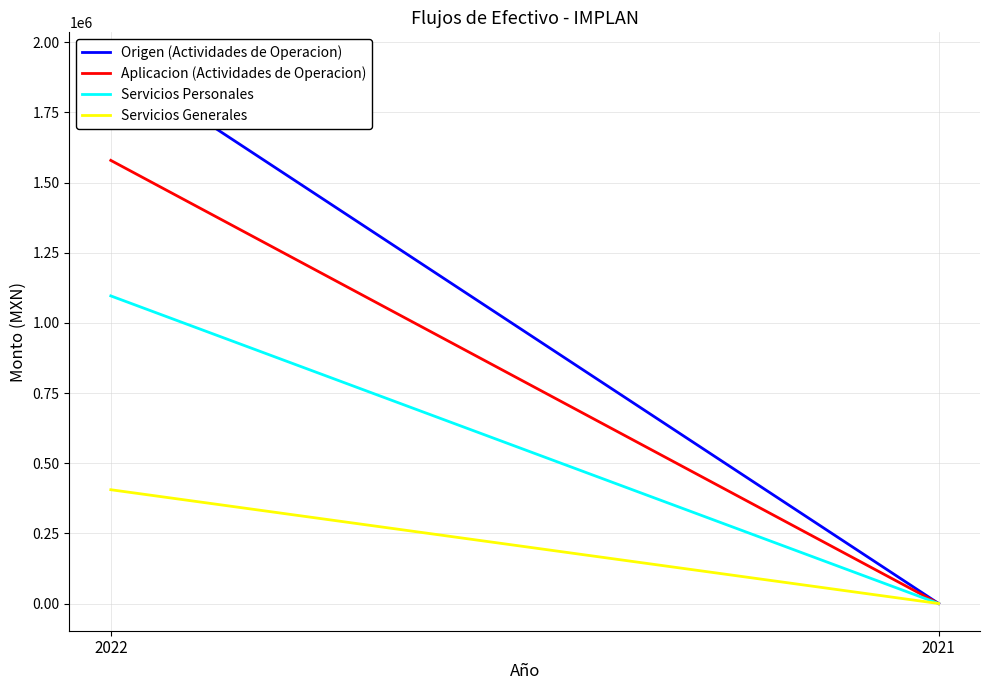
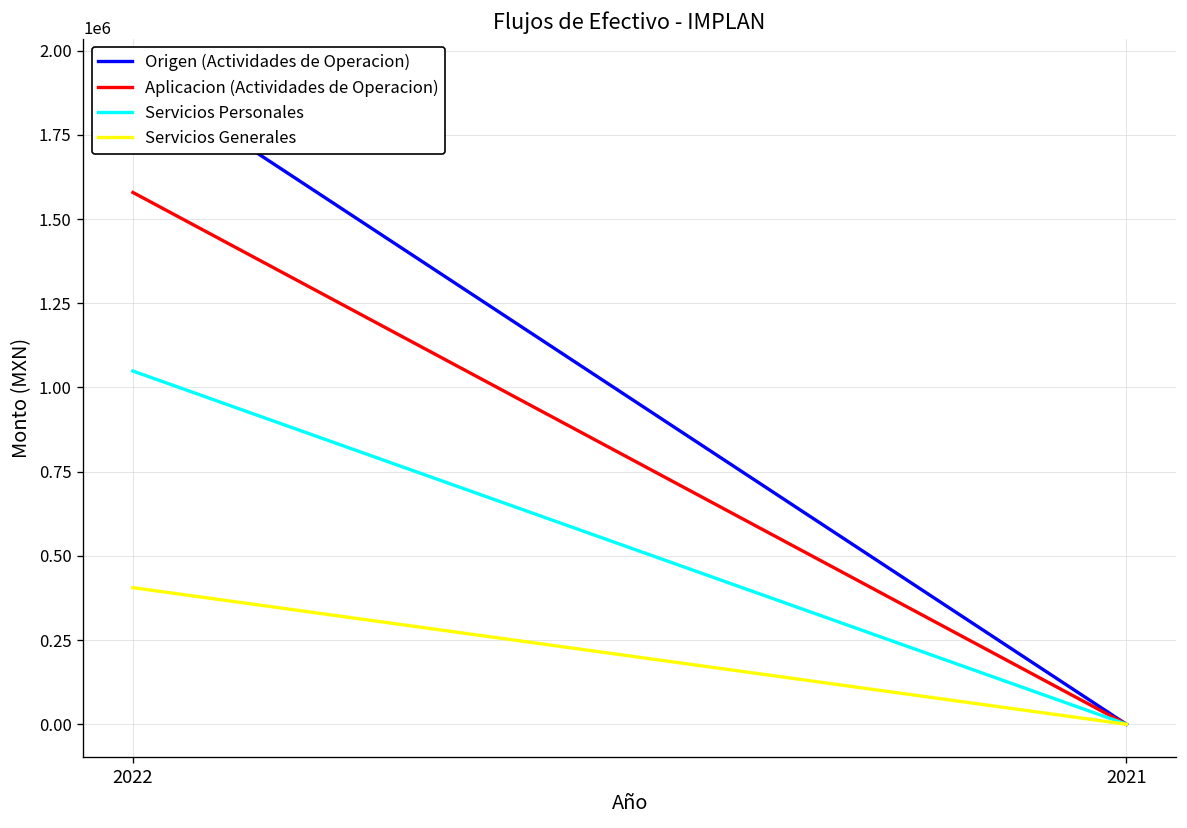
Servicios Personales, 2022: 1100000 -> 1050000
